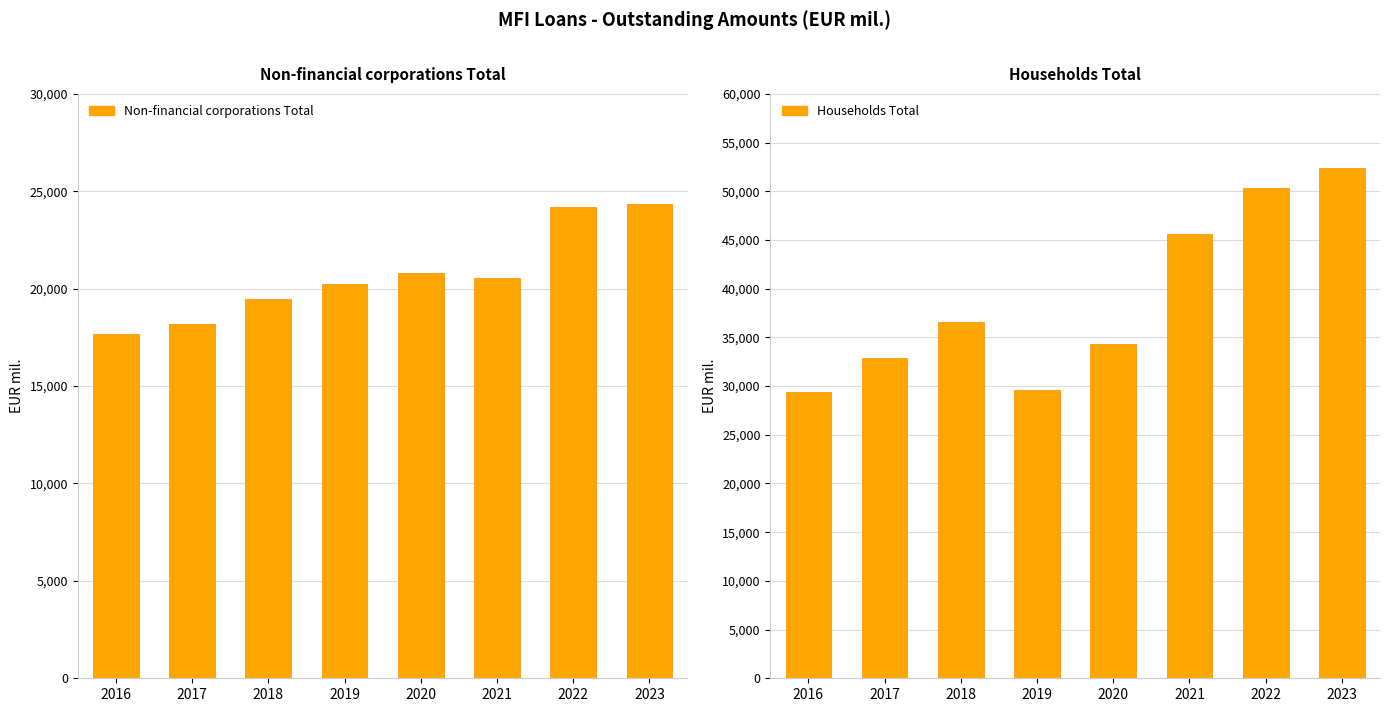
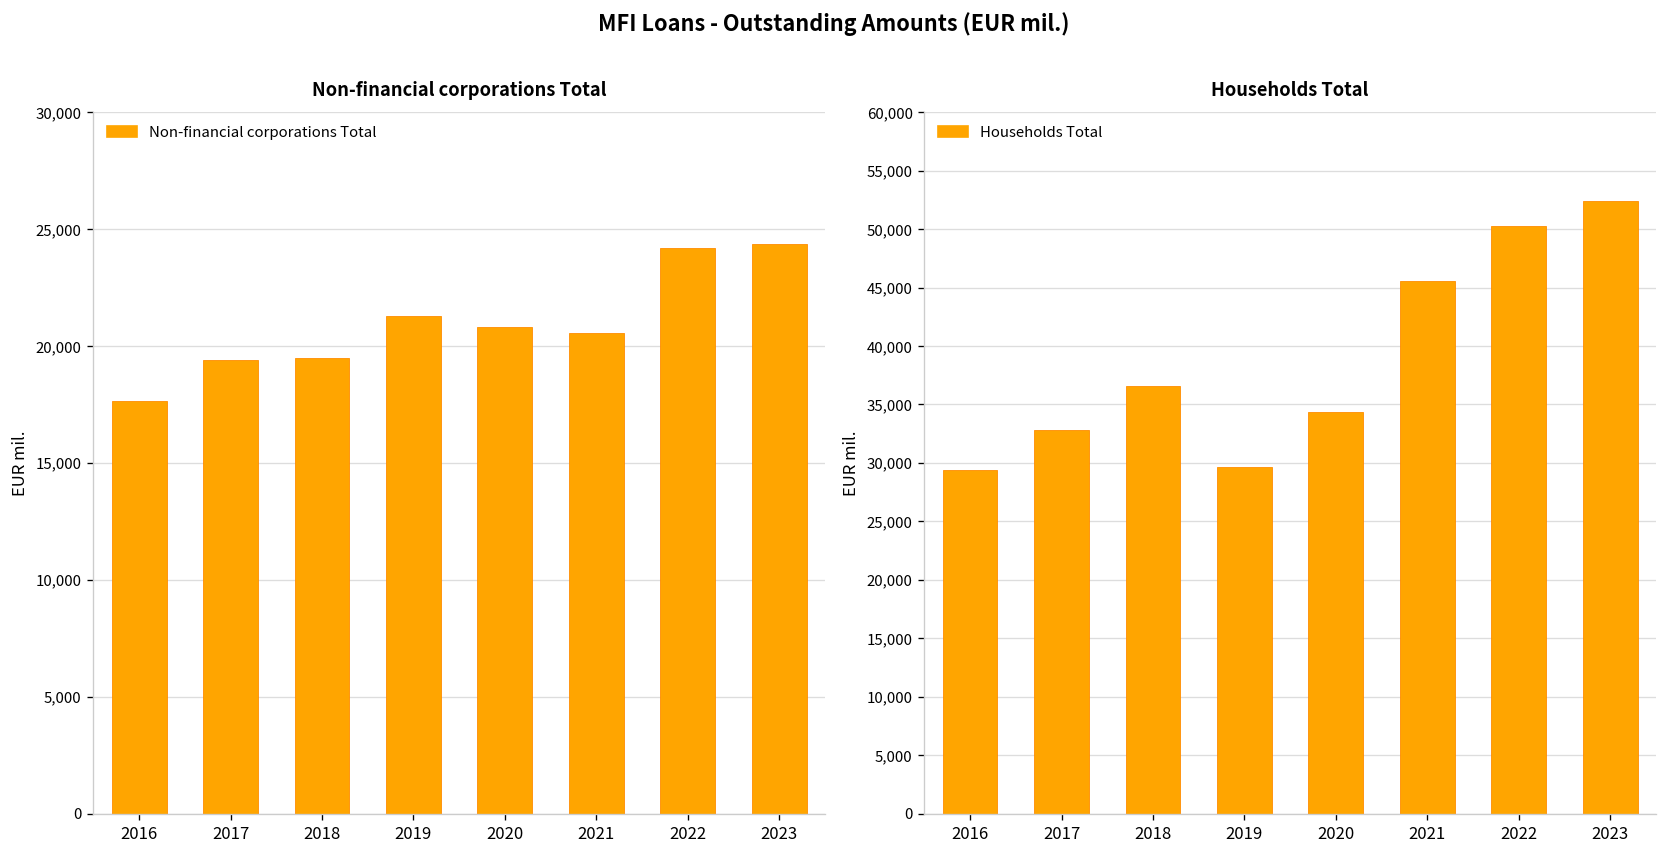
Non-financial corporations Total, 2017: 18,200 -> 19,400
Non-financial corporations Total, 2019: 20,200 -> 21,300
